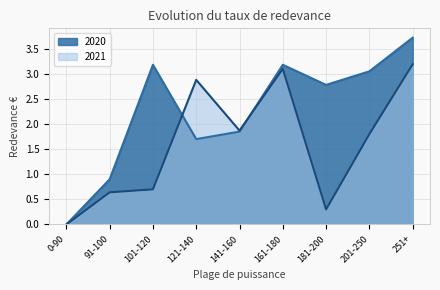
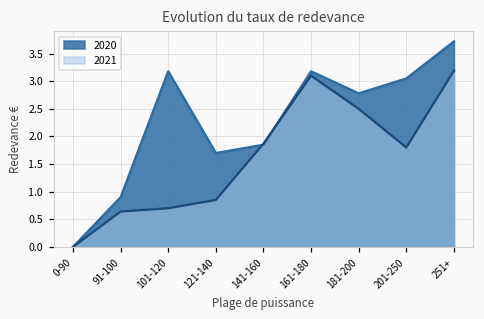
2021, 121-140: 2.9 -> 0.9
2021, 181-200: 0.3 -> 2.5
